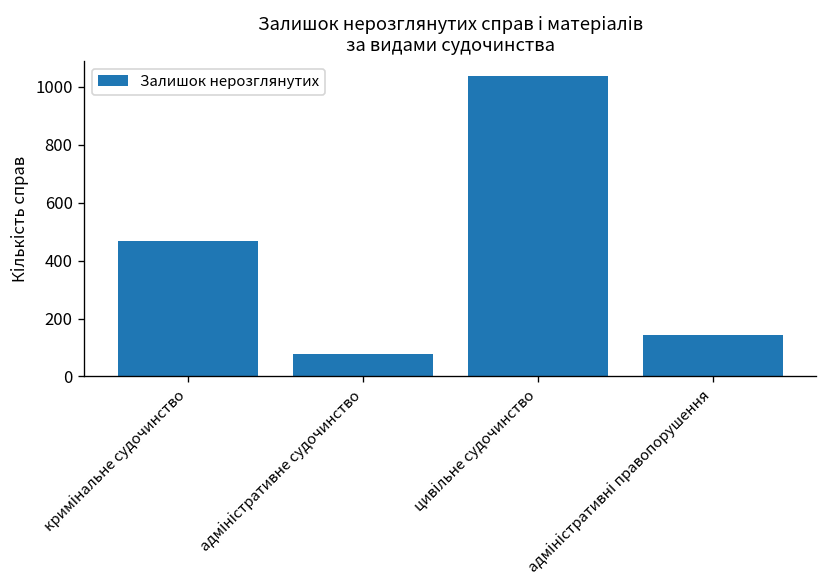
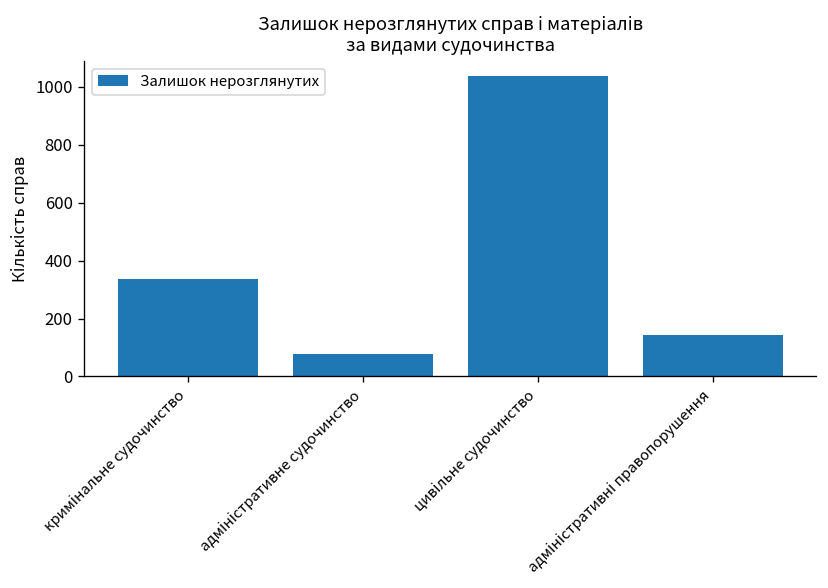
кримінальне судочинство: 470 -> 340
